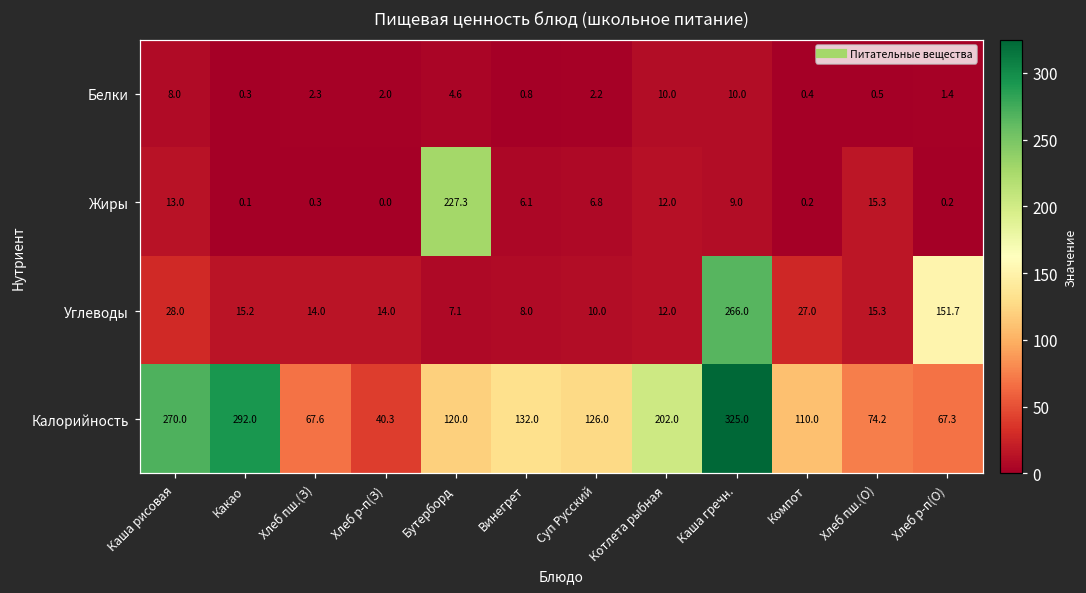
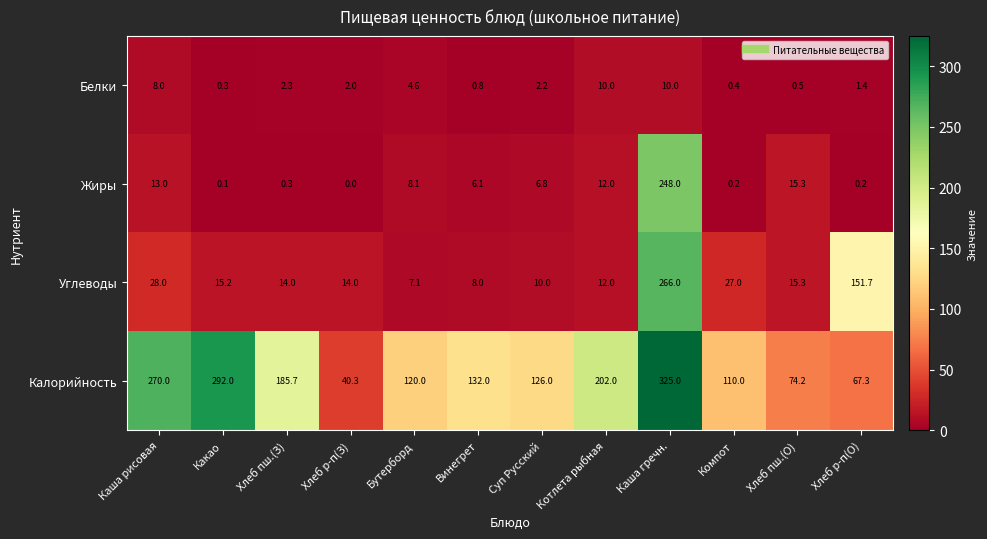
Жиры, Бутерборд: 227.3 -> 8.1
Жиры, Каша гречн.: 9.0 -> 248.0
Калорийность, Хлеб пш.(З): 67.6 -> 185.7
